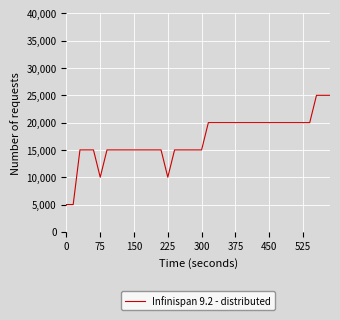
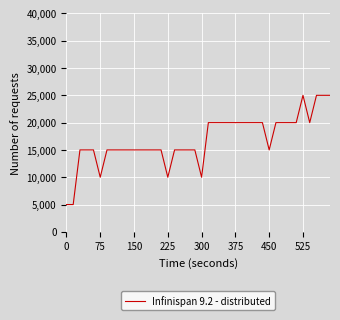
300: 15,000 -> 10,000
450: 20,000 -> 15,000
525: 20,000 -> 25,000
